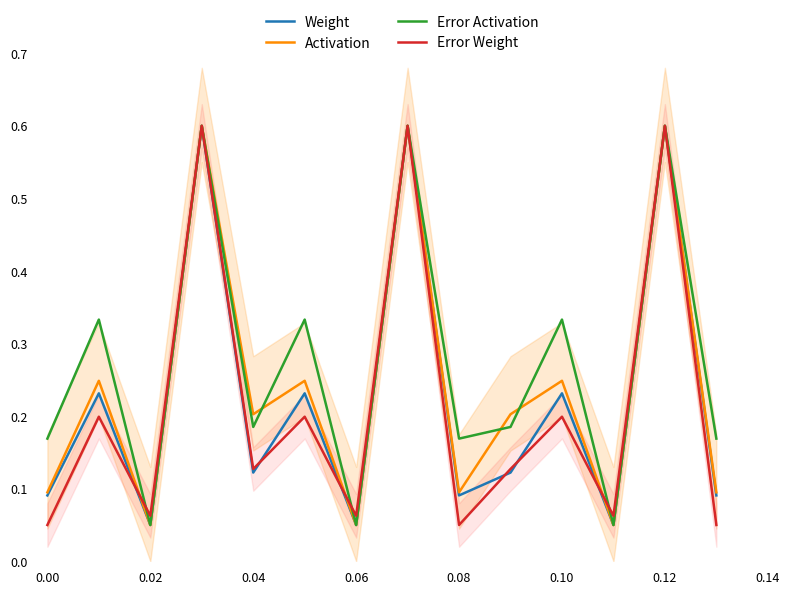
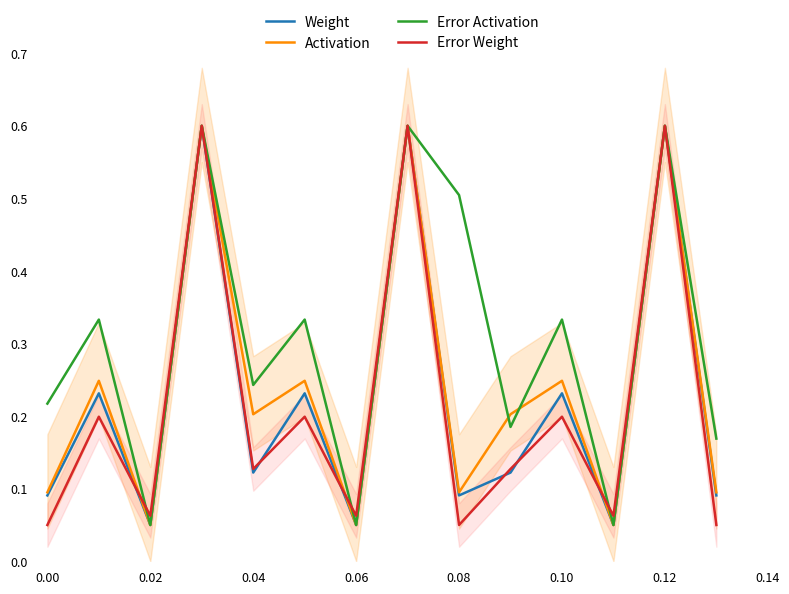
Error Activation, 0.00: 0.17 -> 0.22
Error Activation, 0.04: 0.19 -> 0.24
Error Activation, 0.08: 0.17 -> 0.50
